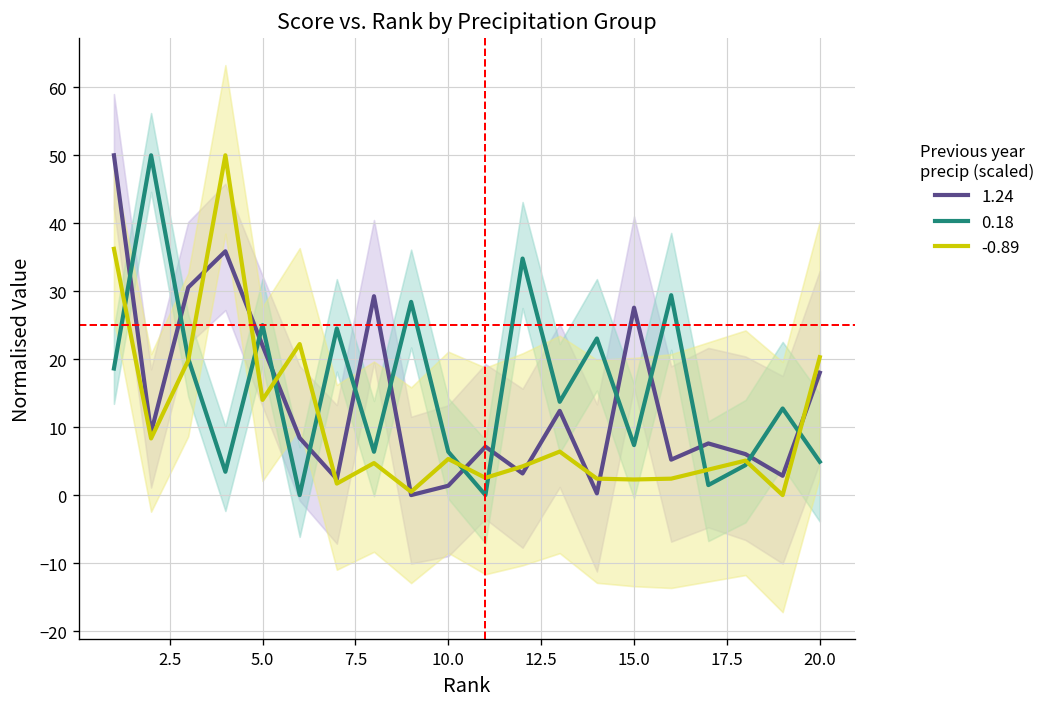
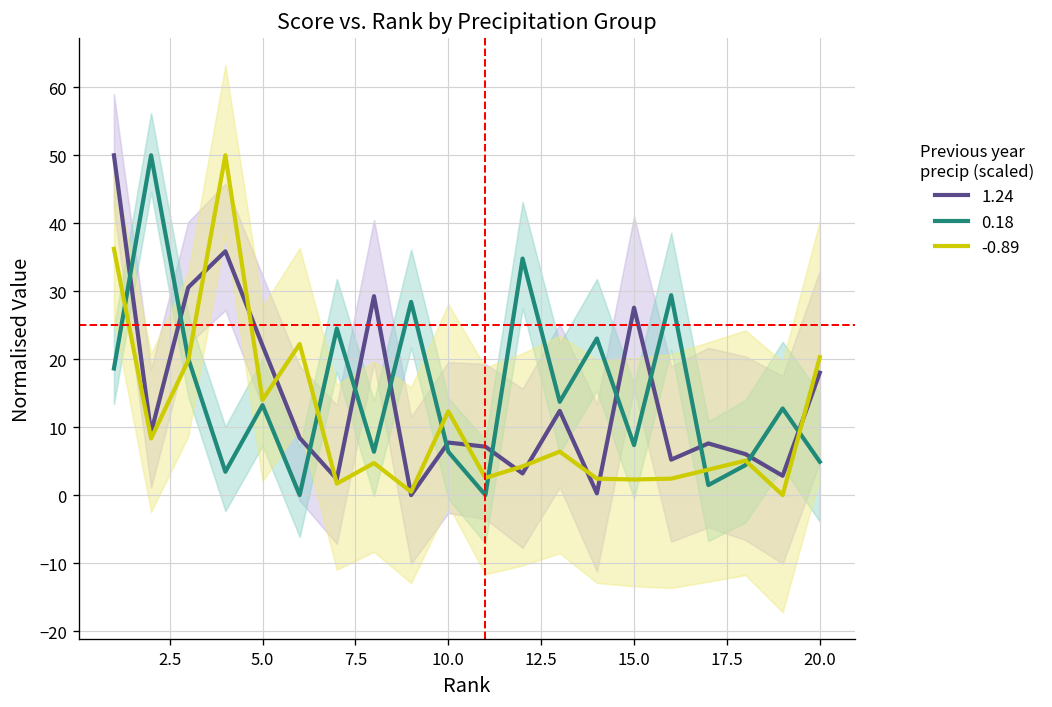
0.18, 5.0: 25 -> 13
1.24, 10.0: 1 -> 8
-0.89, 10.0: 5 -> 12
